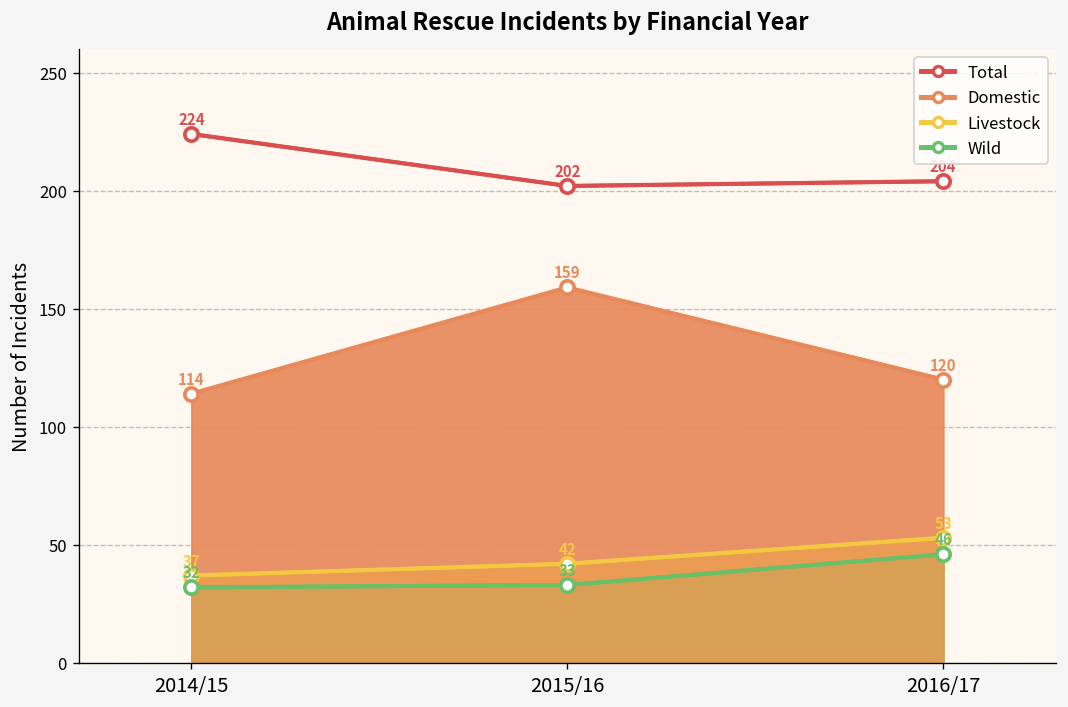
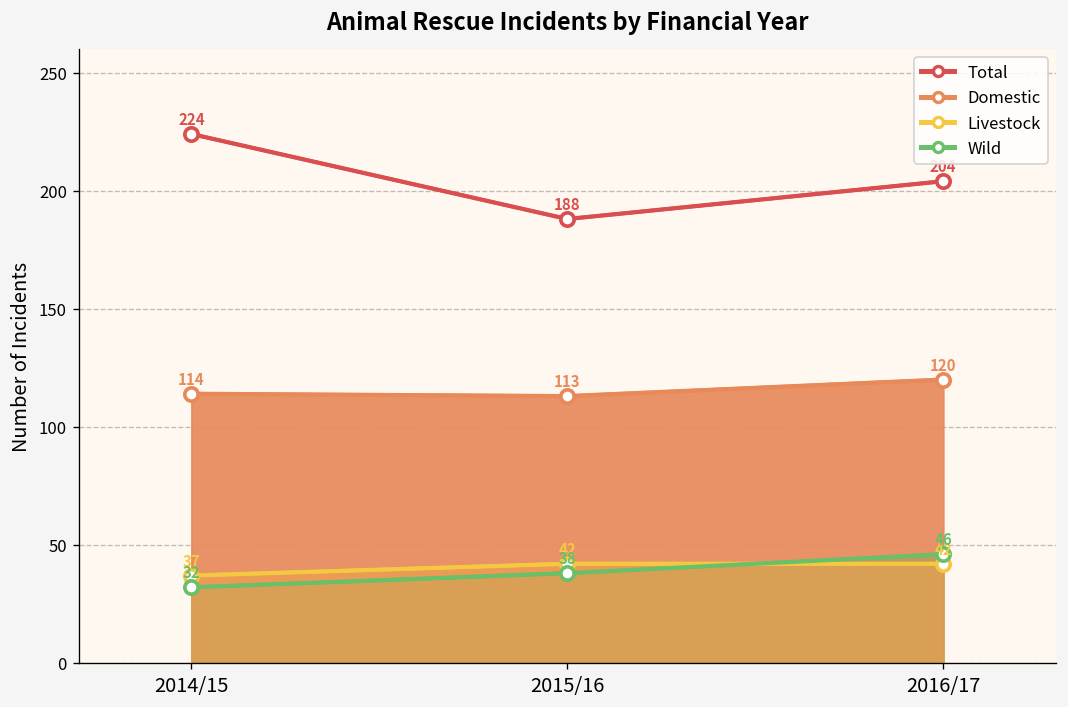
Wild, 2015/16: 33 -> 38
Domestic, 2015/16: 159 -> 113
Total, 2015/16: 202 -> 188
Livestock, 2016/17: 53 -> 42
